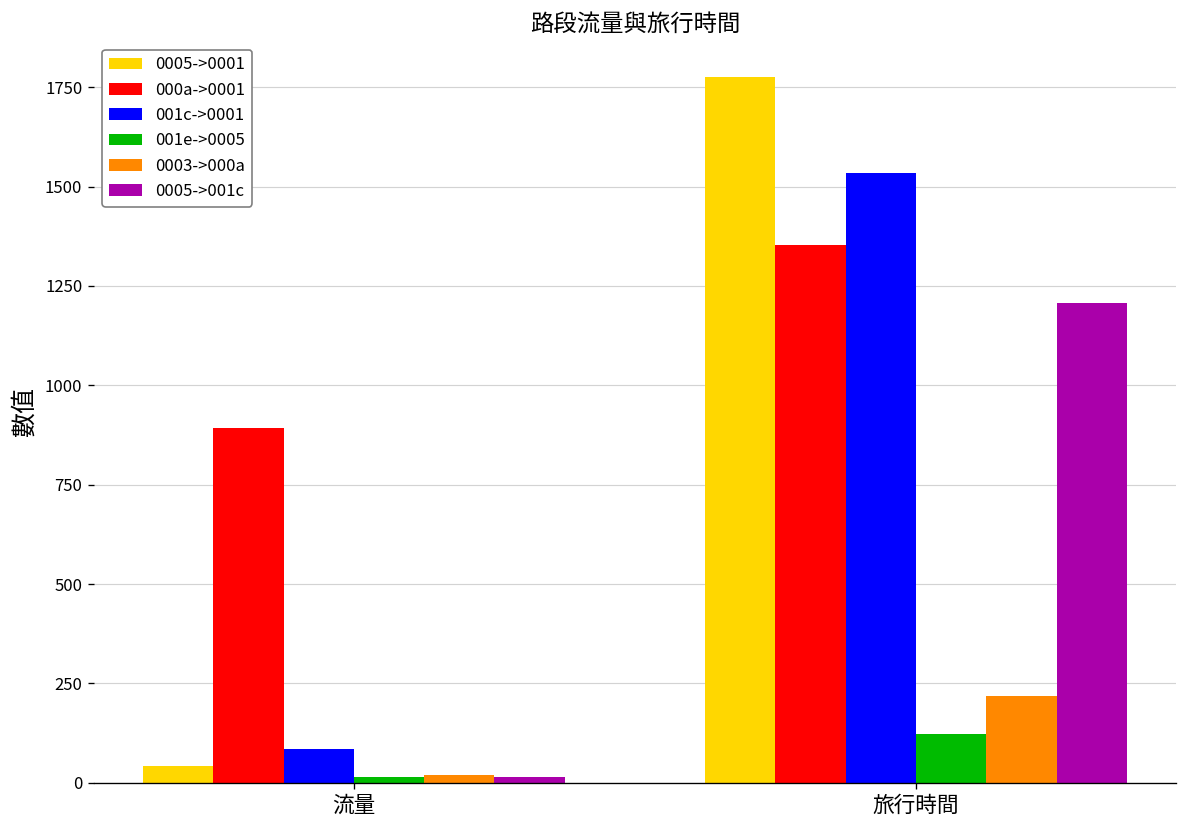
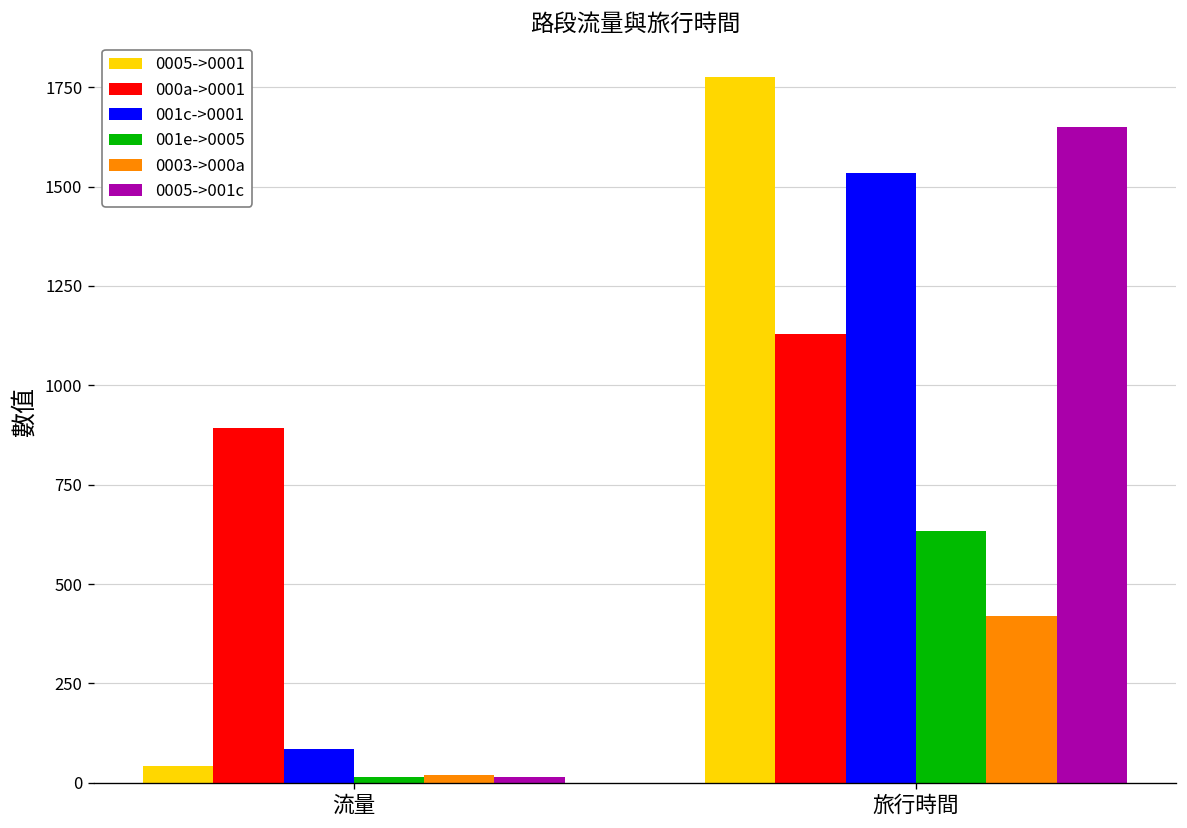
000a->0001, 旅行時間: 1350 -> 1130
001e->0005, 旅行時間: 120 -> 630
0003->000a, 旅行時間: 220 -> 420
0005->001c, 旅行時間: 1210 -> 1650
